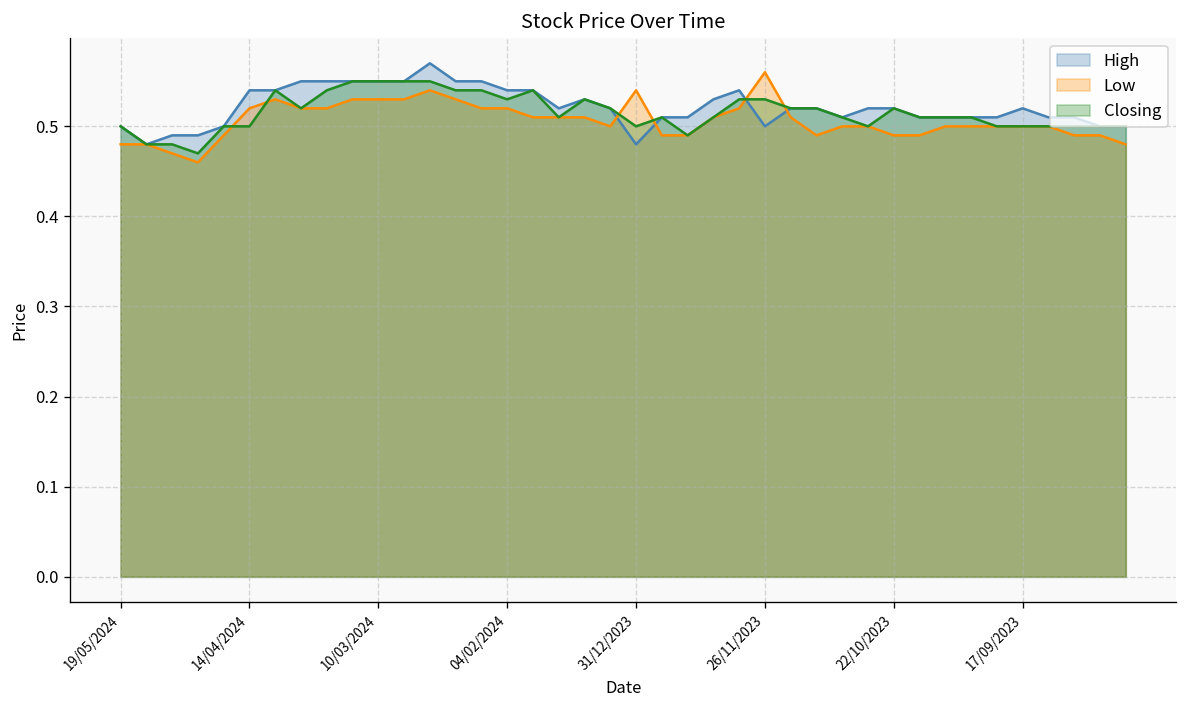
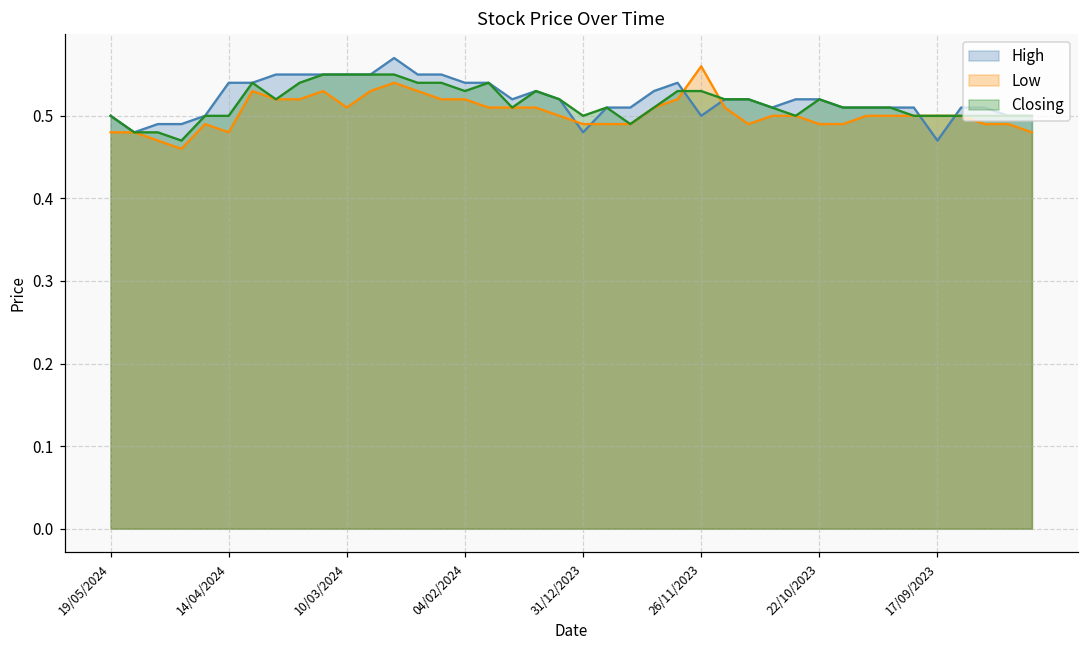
Low, 14/04/2024: 0.52 -> 0.48
Low, 10/03/2024: 0.53 -> 0.51
Low, 31/12/2023: 0.54 -> 0.49
High, 17/09/2023: 0.52 -> 0.47
